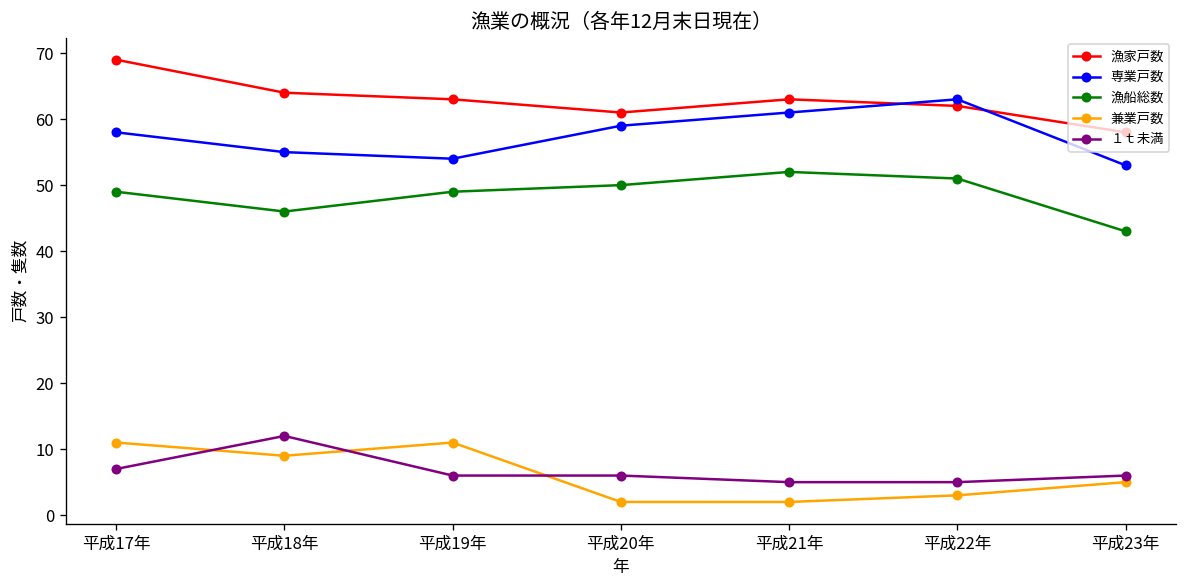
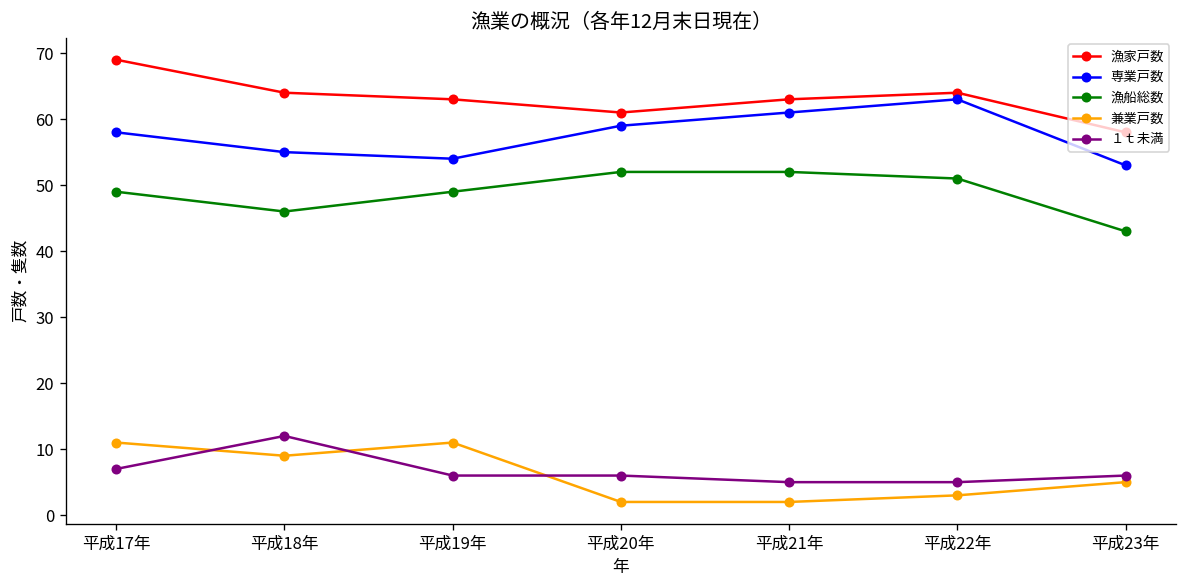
漁船総数, 平成20年: 50 -> 52
漁家戸数, 平成22年: 62 -> 64
